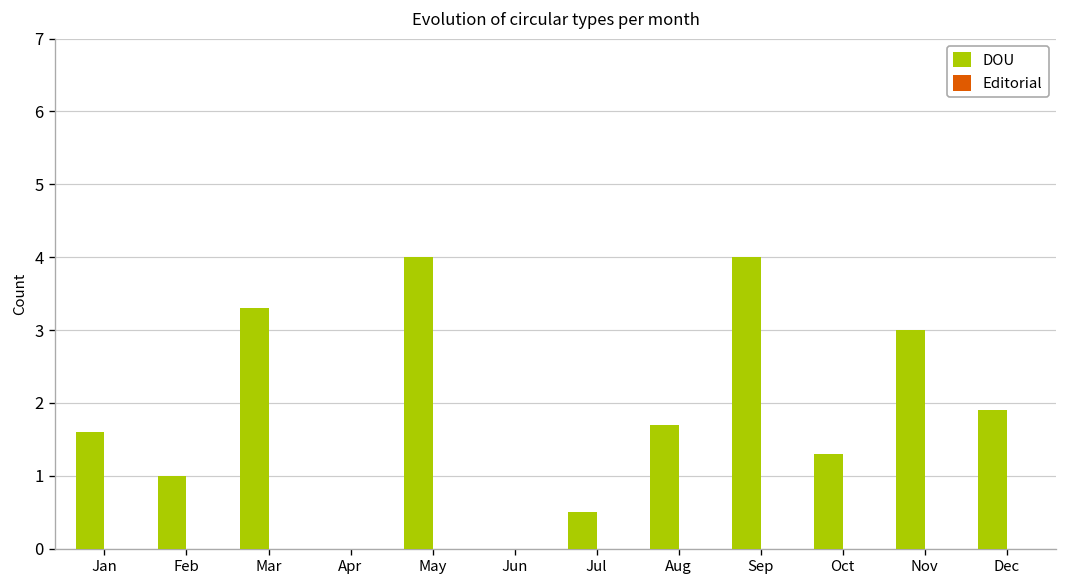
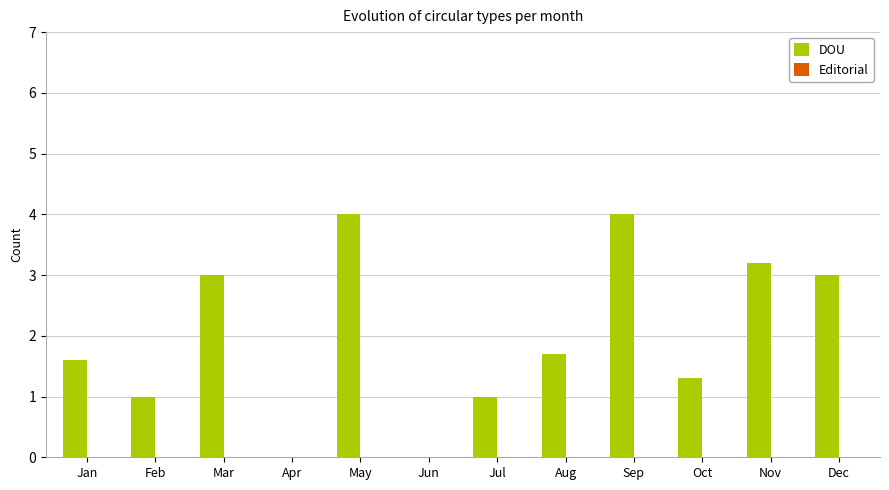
DOU, Mar: 3.3 -> 3.0
DOU, Jul: 0.5 -> 1.0
DOU, Nov: 3.0 -> 3.2
DOU, Dec: 1.9 -> 3.0
